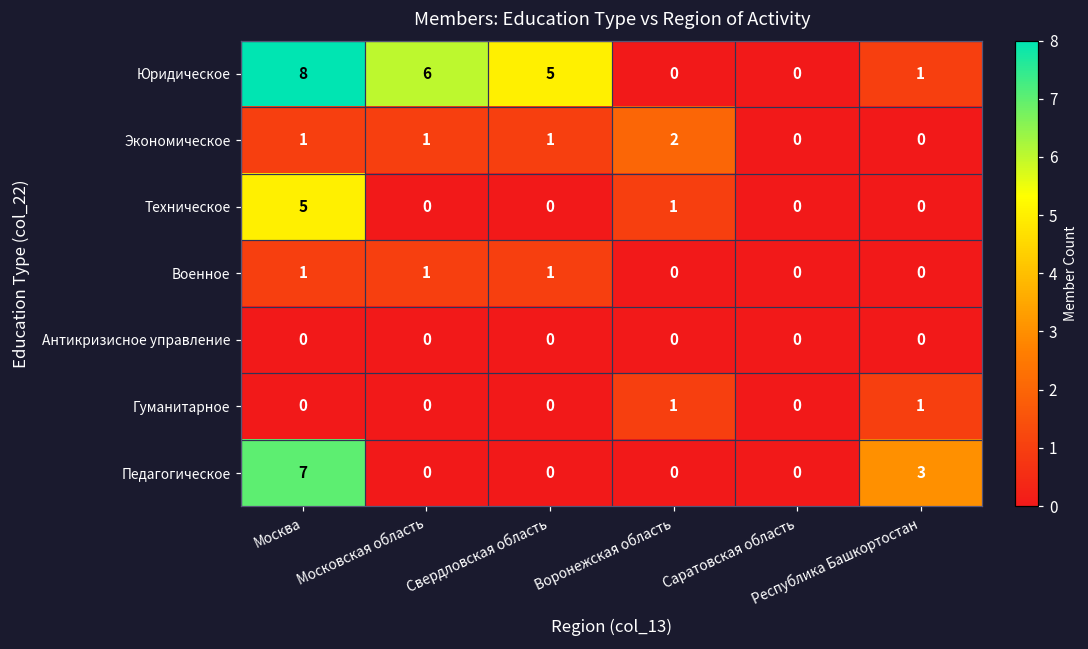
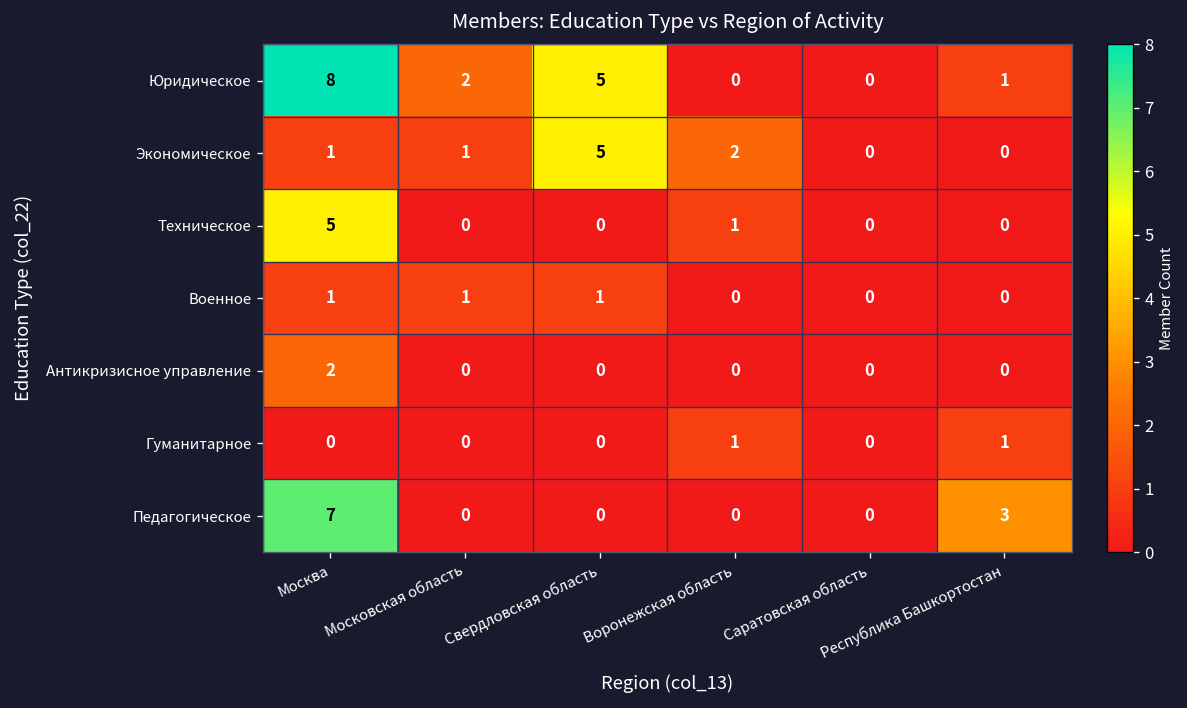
Юридическое, Московская область: 6 -> 2
Экономическое, Свердловская область: 1 -> 5
Антикризисное управление, Москва: 0 -> 2
